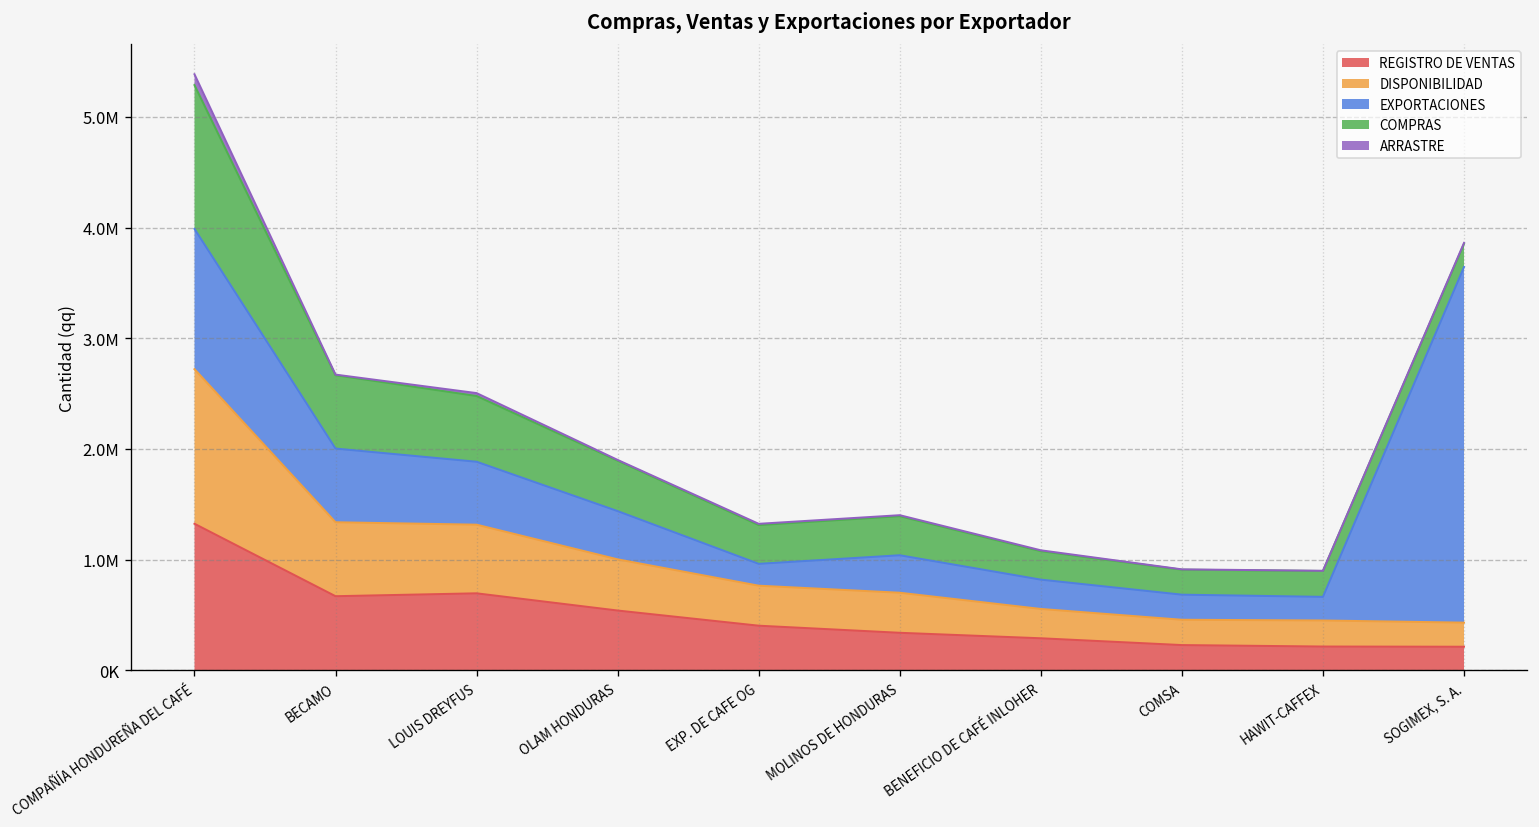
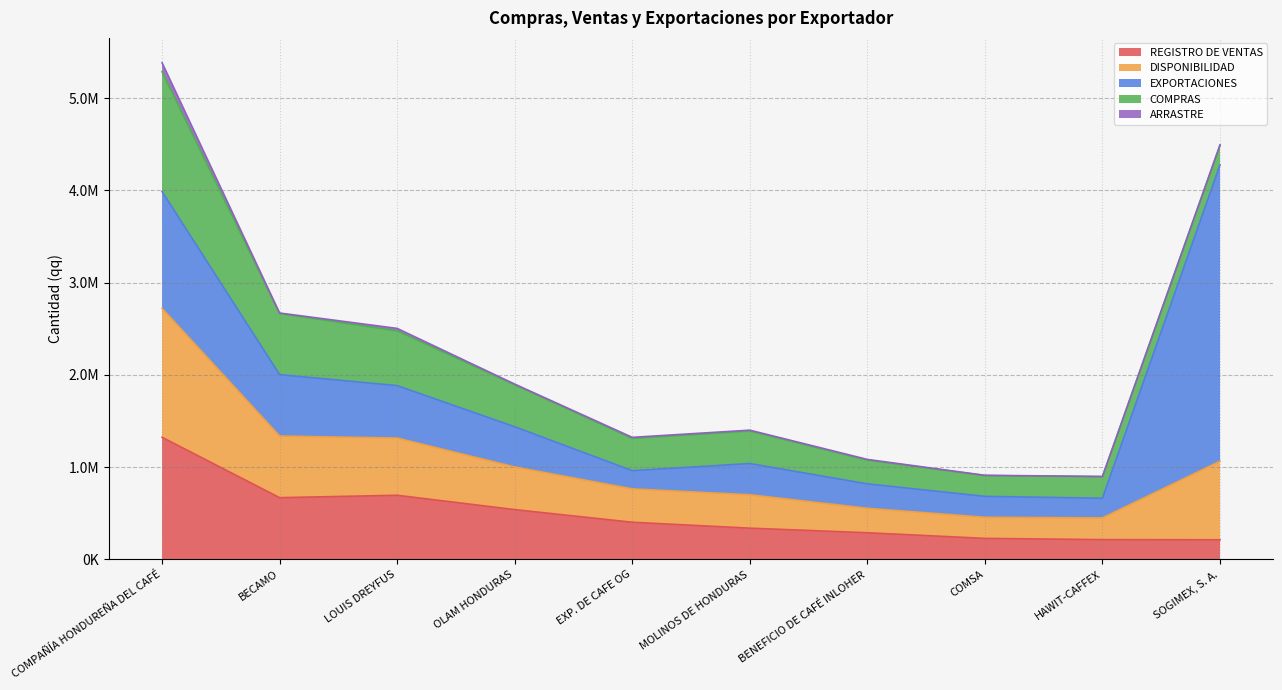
DISPONIBILIDAD, SOGIMEX, S. A.: 200000 -> 900000
